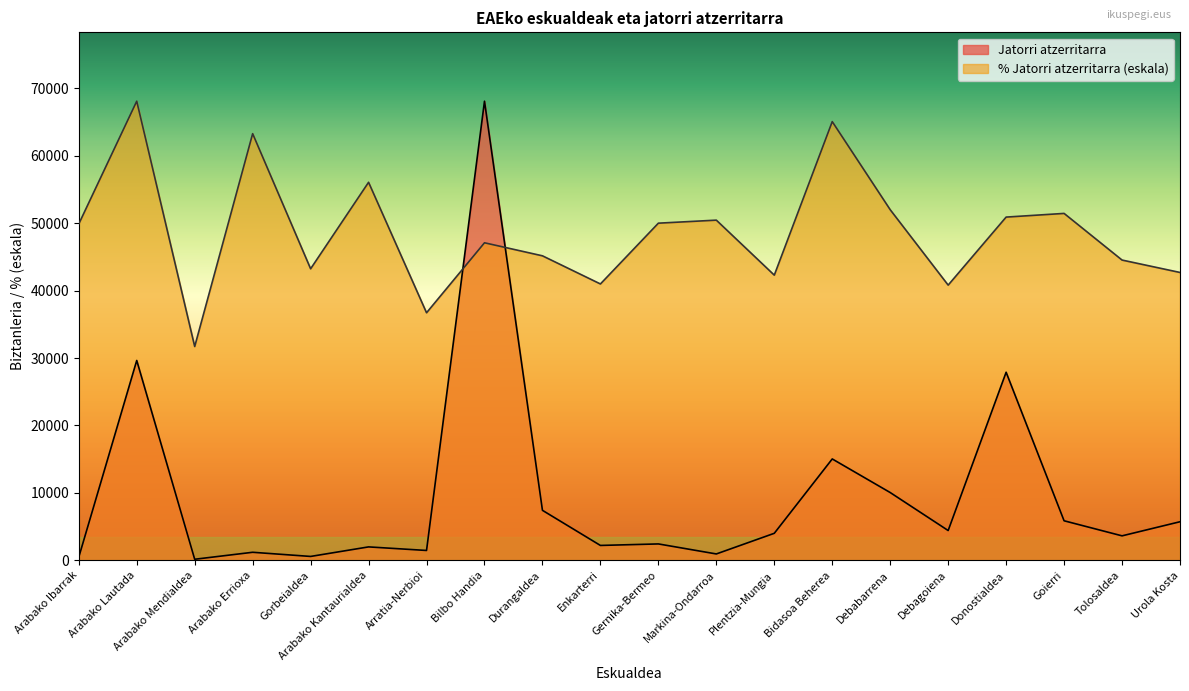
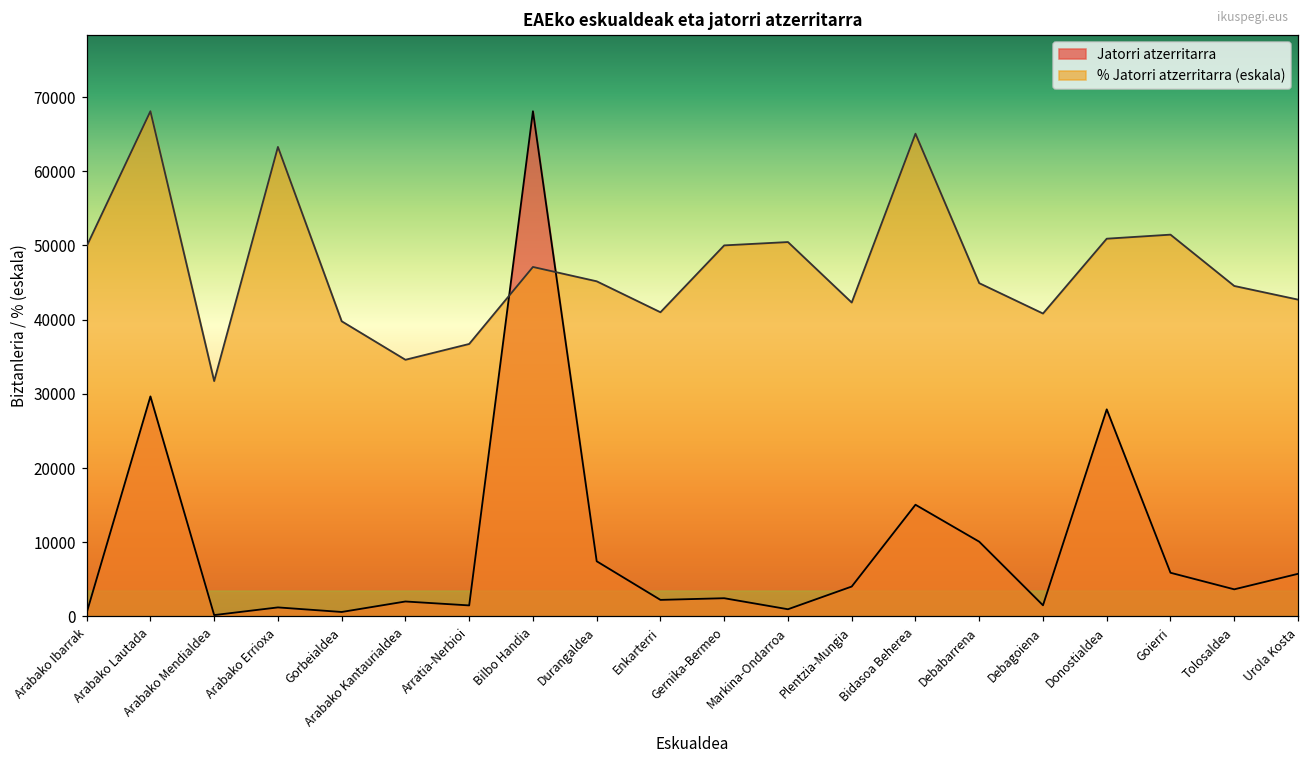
% Jatorri atzerritarra (eskala), Gorbeialdea: 43000 -> 40000
% Jatorri atzerritarra (eskala), Arabako Kantaurialdea: 56000 -> 35000
% Jatorri atzerritarra (eskala), Debabarrena: 52000 -> 45000
Jatorri atzerritarra, Debagoiena: 4000 -> 1000
